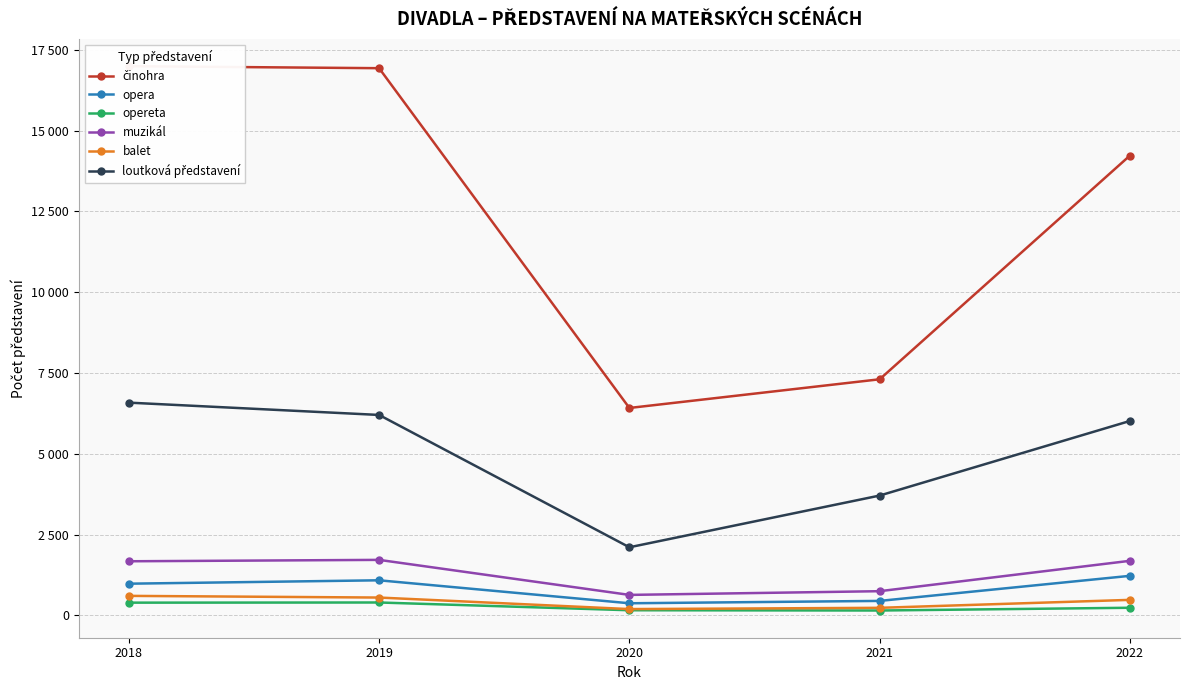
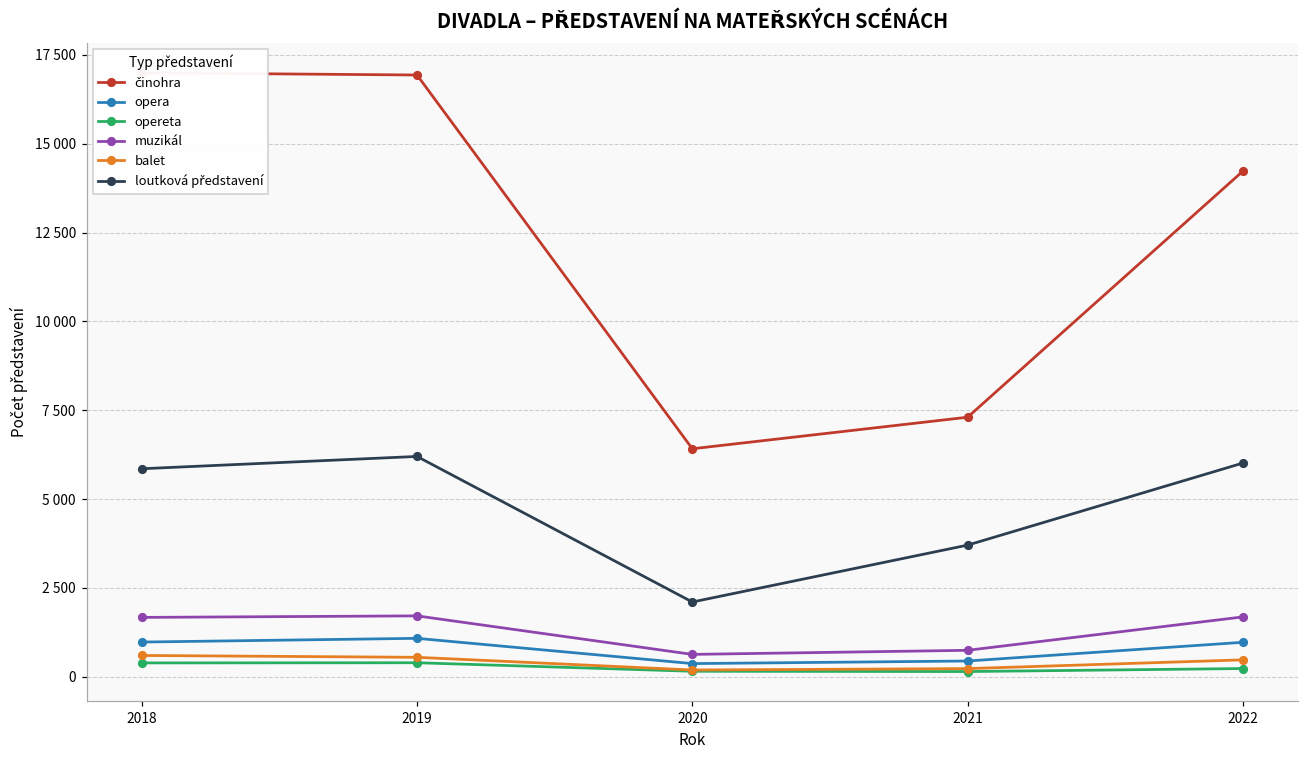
loutková představení, 2018: 6600 -> 5900
opera, 2022: 1200 -> 1000
